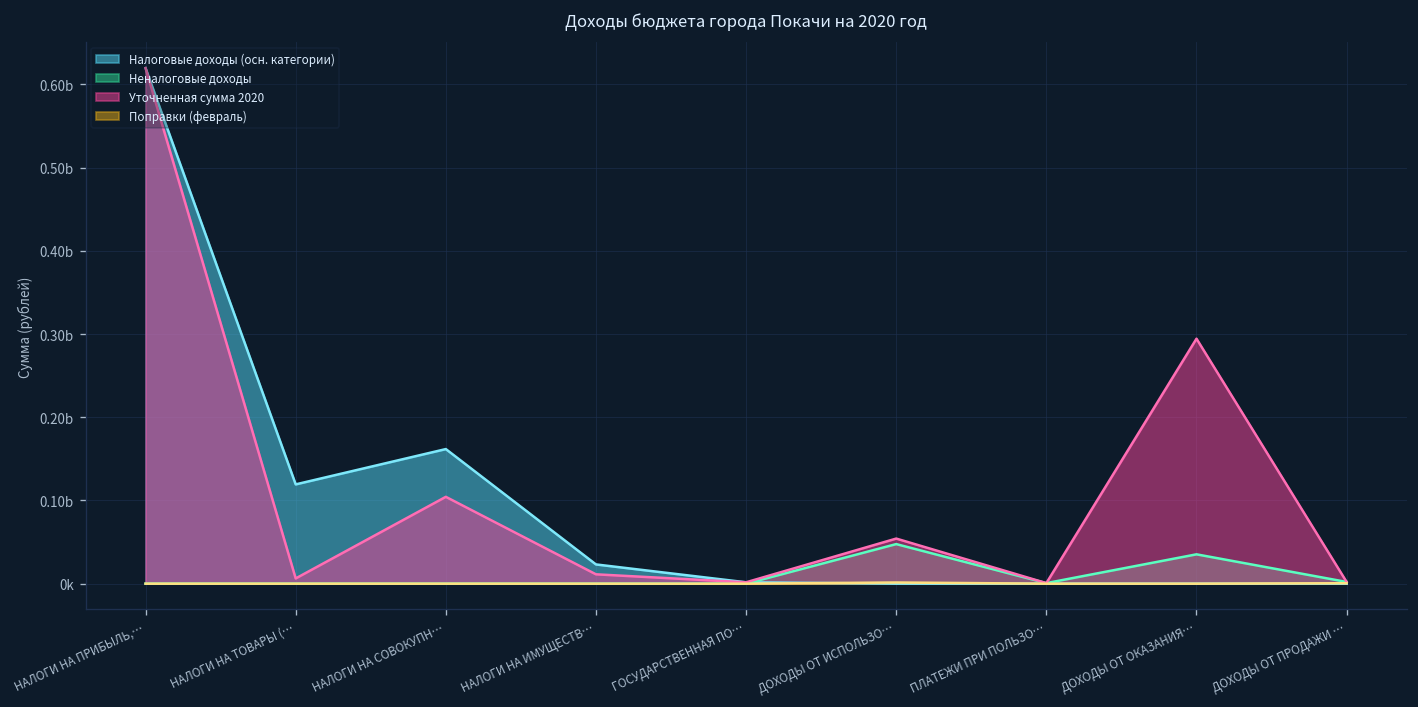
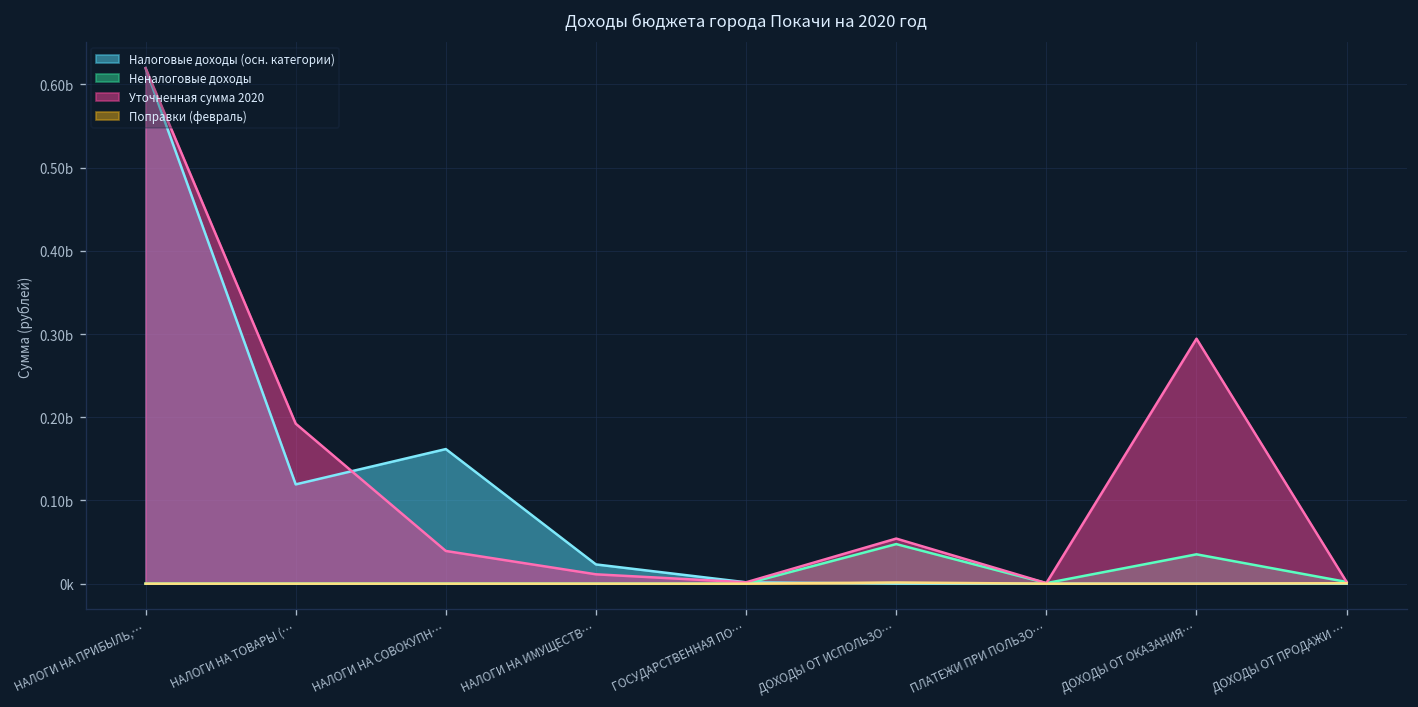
Уточненная сумма 2020, НАЛОГИ НА ТОВАРЫ (…: 0.01b -> 0.19b
Уточненная сумма 2020, НАЛОГИ НА СОВОКУПН…: 0.10b -> 0.04b
